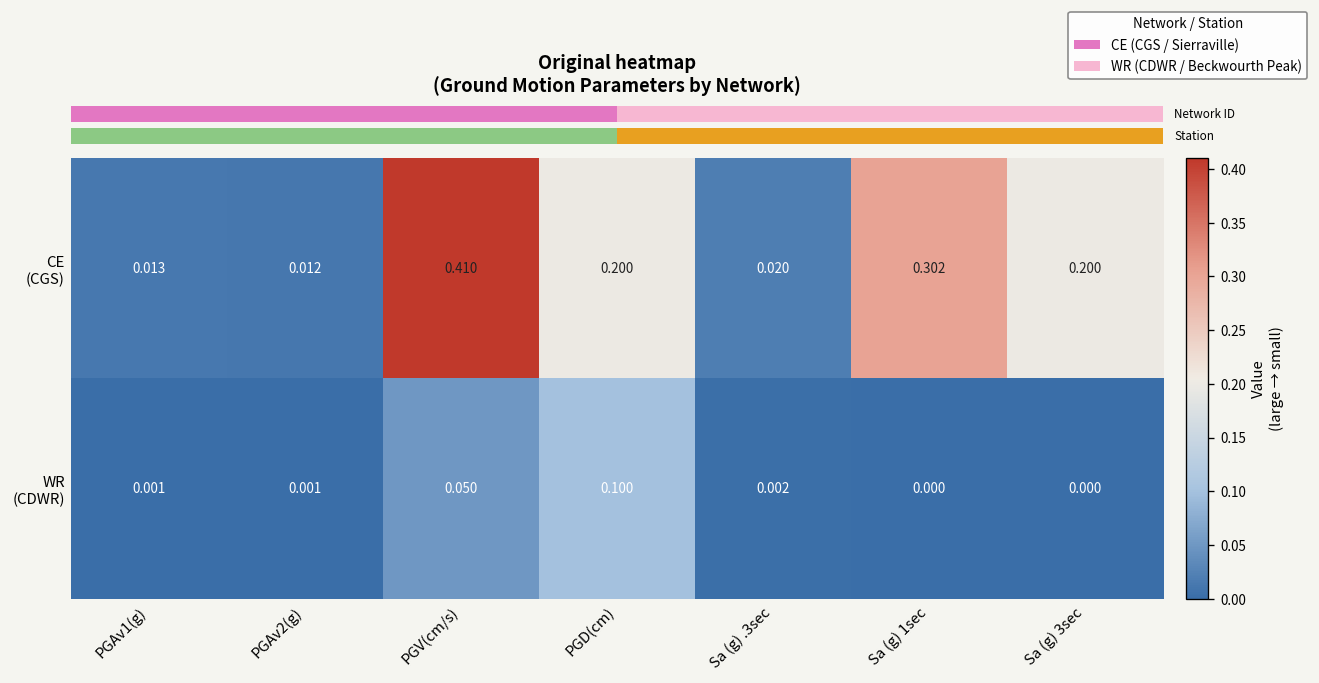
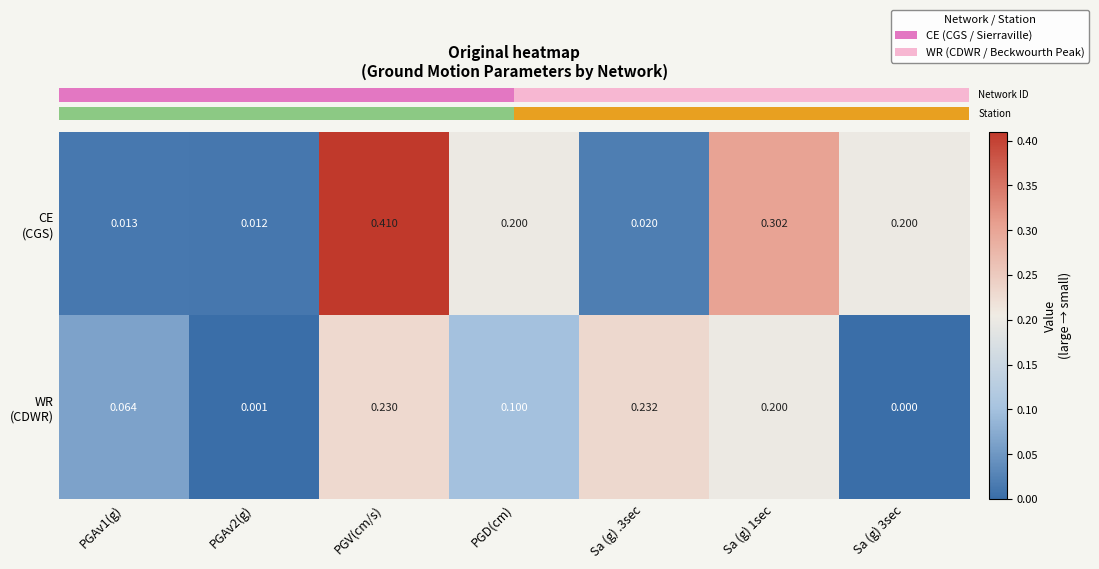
WR (CDWR), PGAv1(g): 0.001 -> 0.064
WR (CDWR), PGV(cm/s): 0.050 -> 0.230
WR (CDWR), Sa (g) .3sec: 0.002 -> 0.232
WR (CDWR), Sa (g) 1sec: 0.000 -> 0.200
